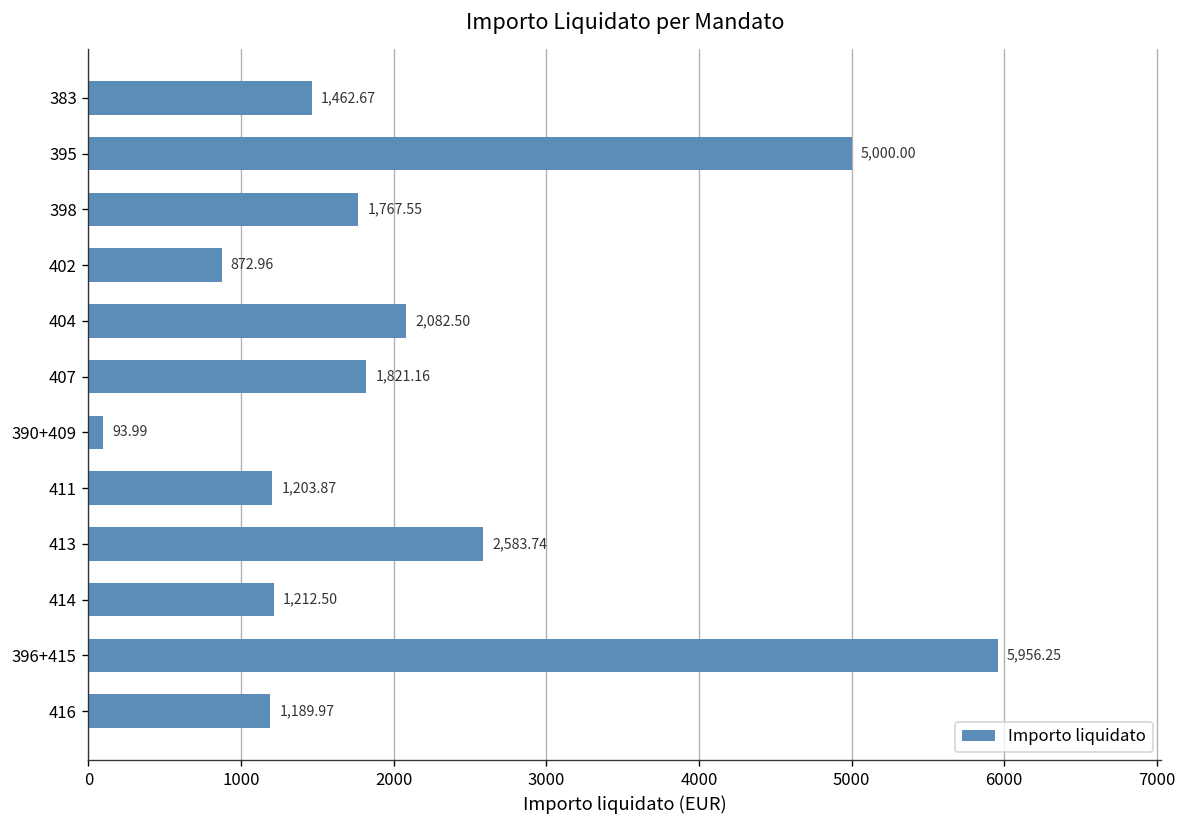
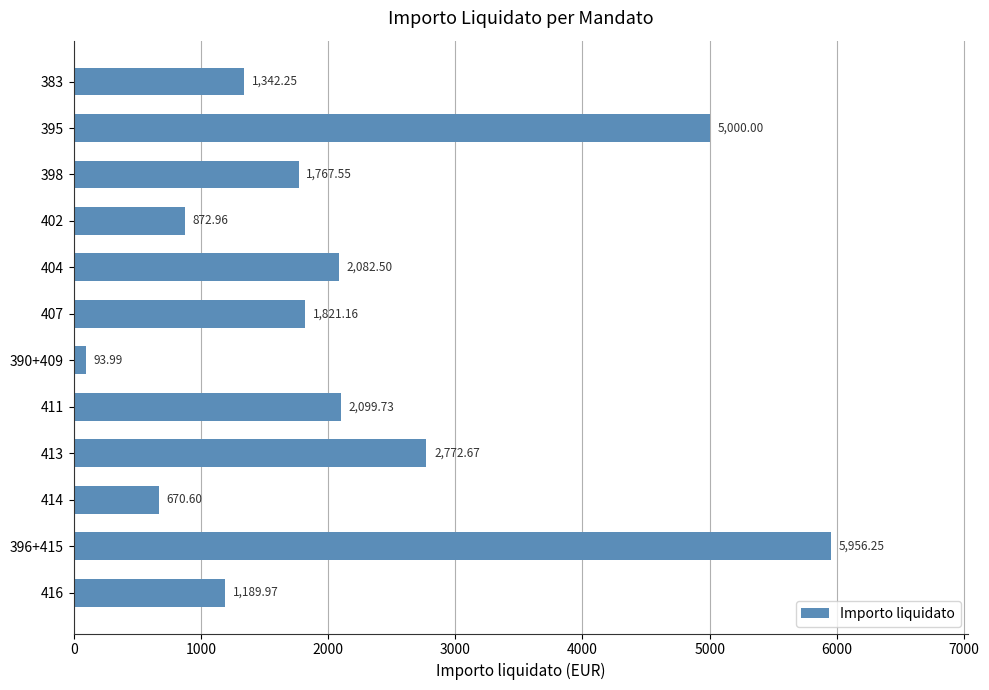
383: 1,462.67 -> 1,342.25
411: 1,203.87 -> 2,099.73
413: 2,583.74 -> 2,772.67
414: 1,212.50 -> 670.60
